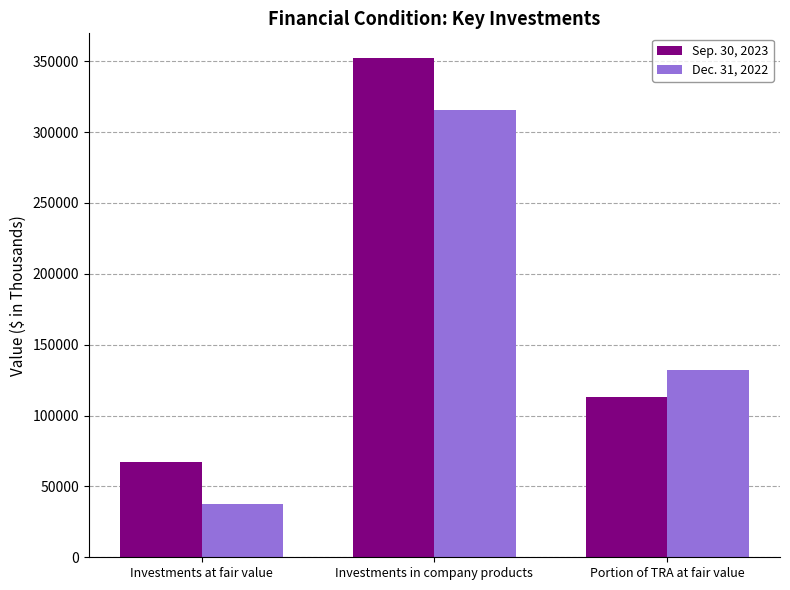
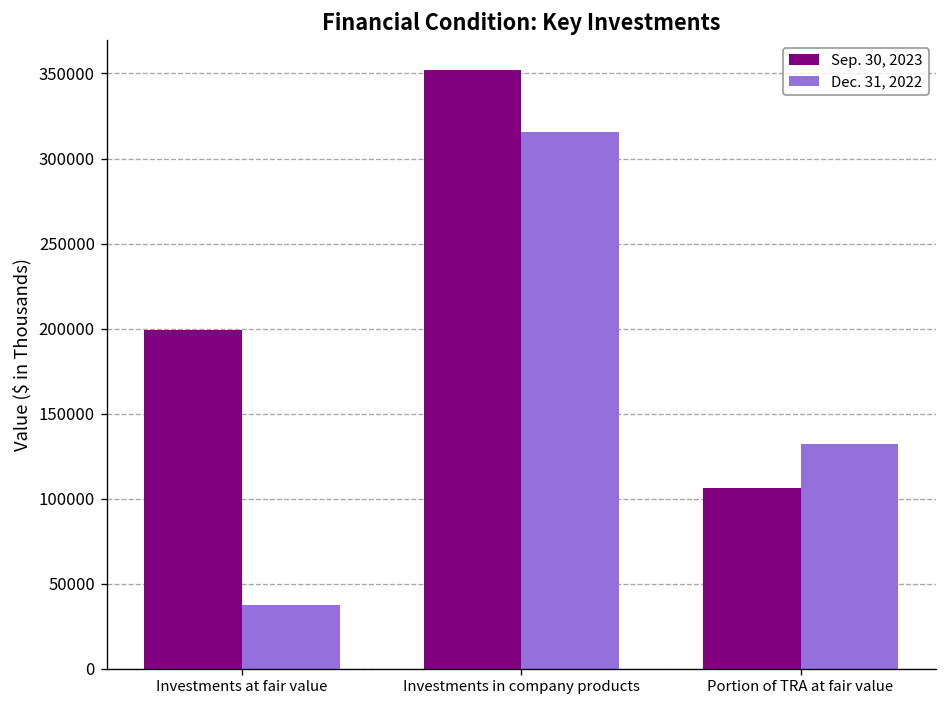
Sep. 30, 2023, Investments at fair value: 67000 -> 199000
Sep. 30, 2023, Portion of TRA at fair value: 113000 -> 106000
